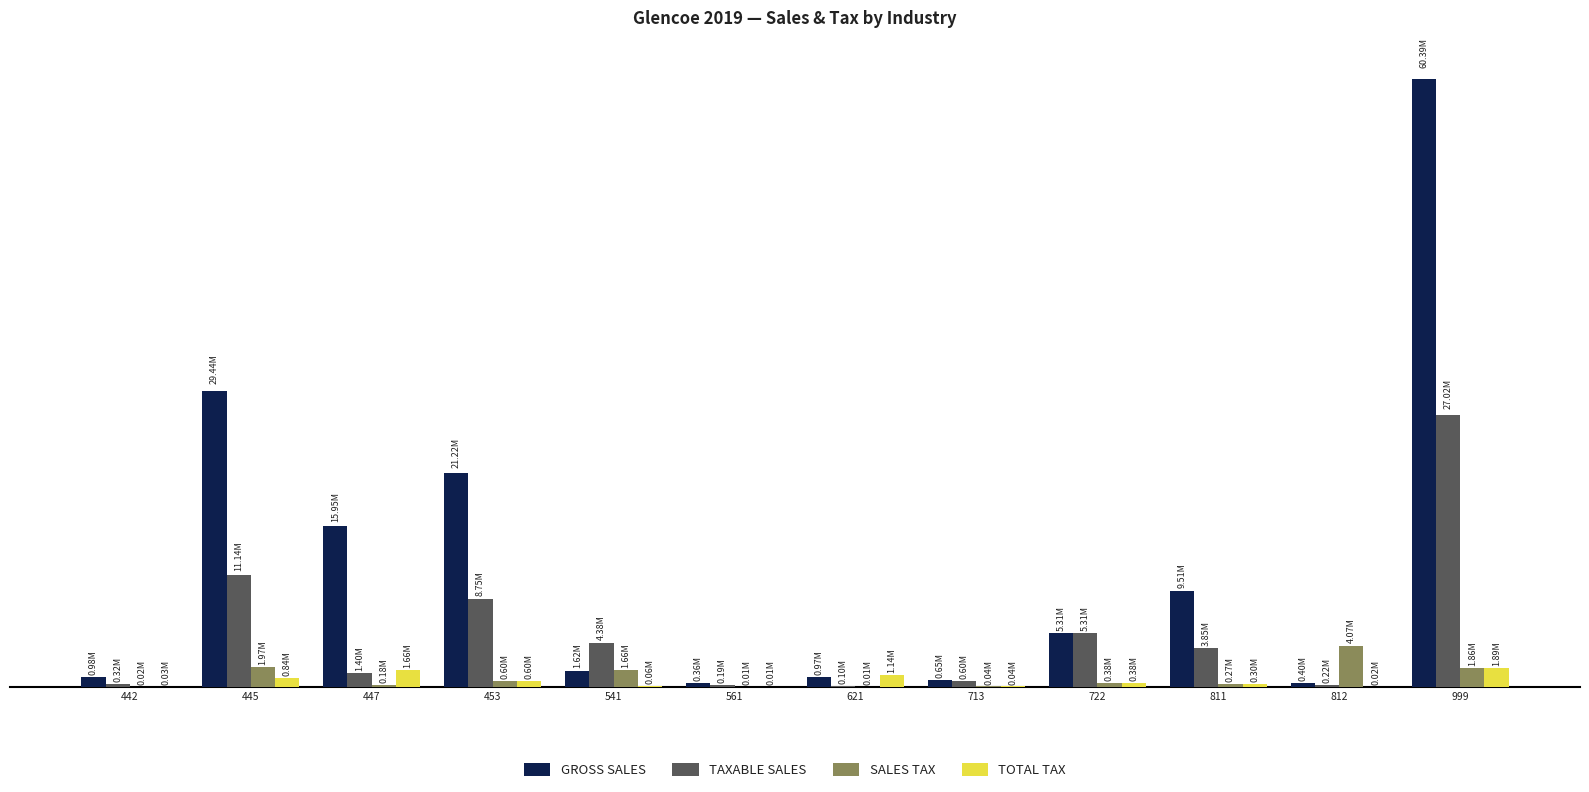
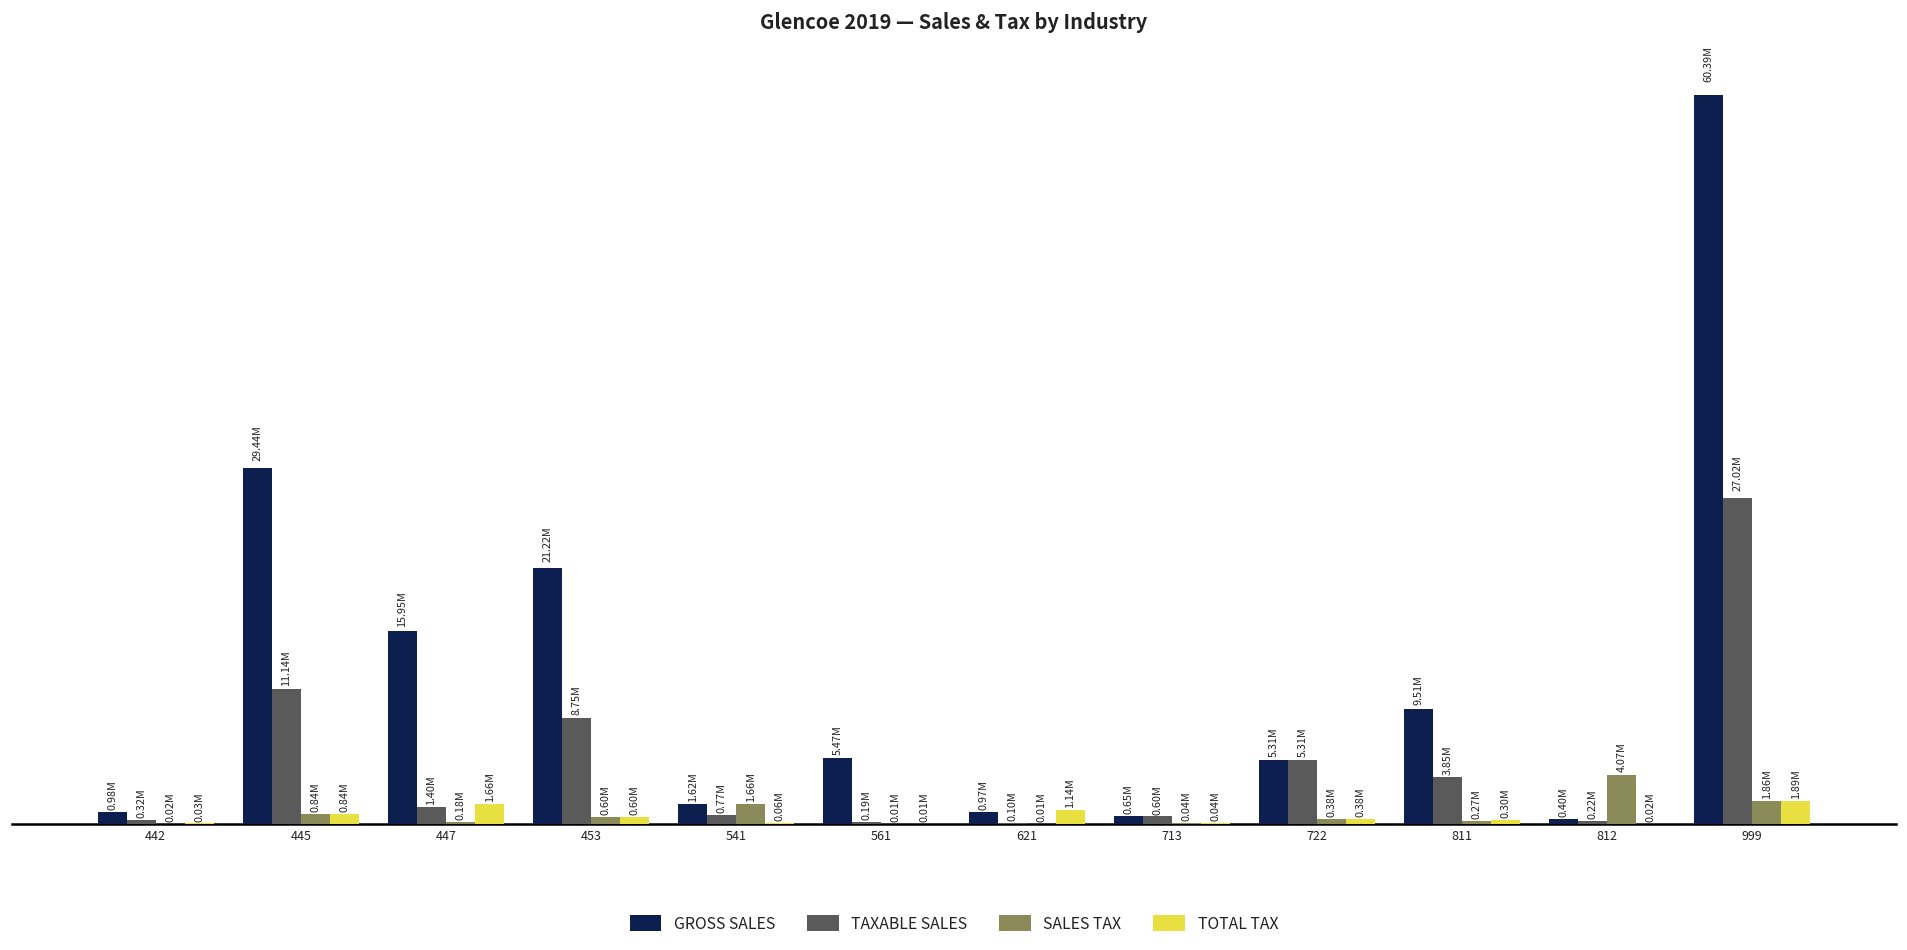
SALES TAX, 445: 1.97M -> 0.84M
TAXABLE SALES, 541: 4.38M -> 0.77M
GROSS SALES, 561: 0.36M -> 5.47M
